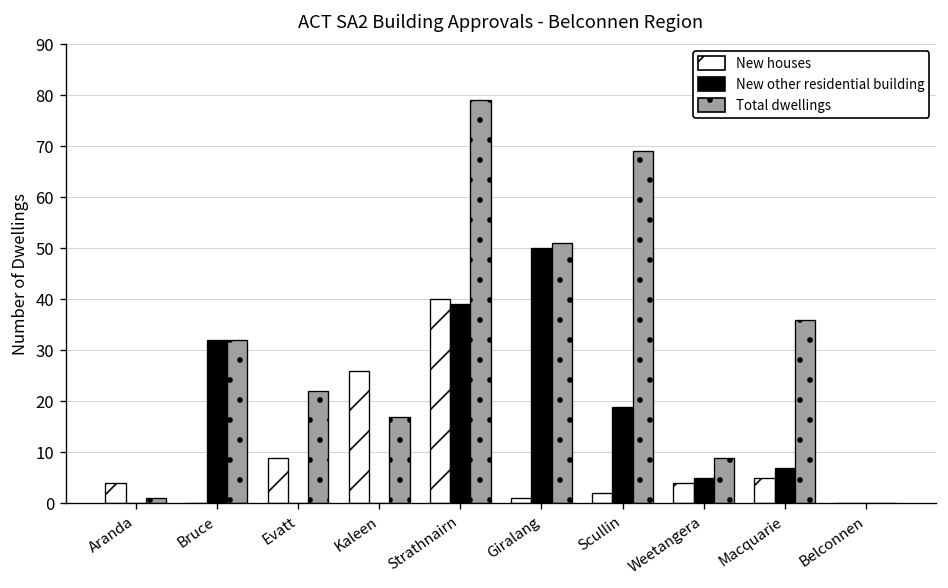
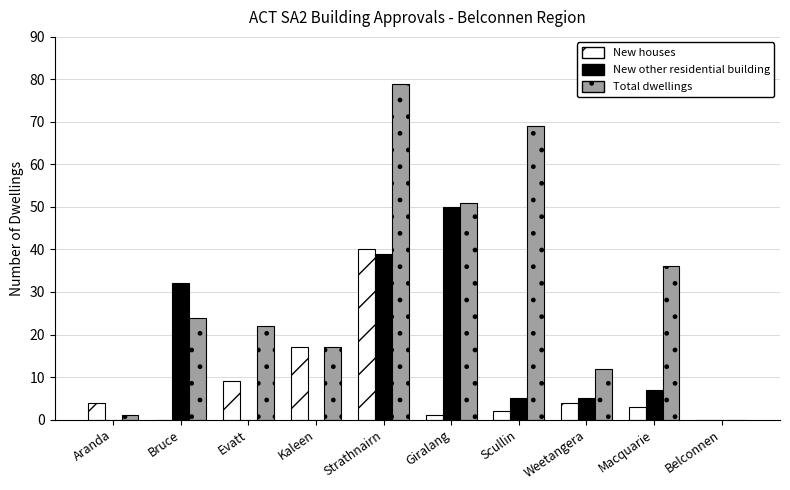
Total dwellings, Bruce: 32 -> 24
New houses, Kaleen: 26 -> 17
New other residential building, Scullin: 19 -> 5
Total dwellings, Weetangera: 9 -> 12
New houses, Macquarie: 5 -> 3
